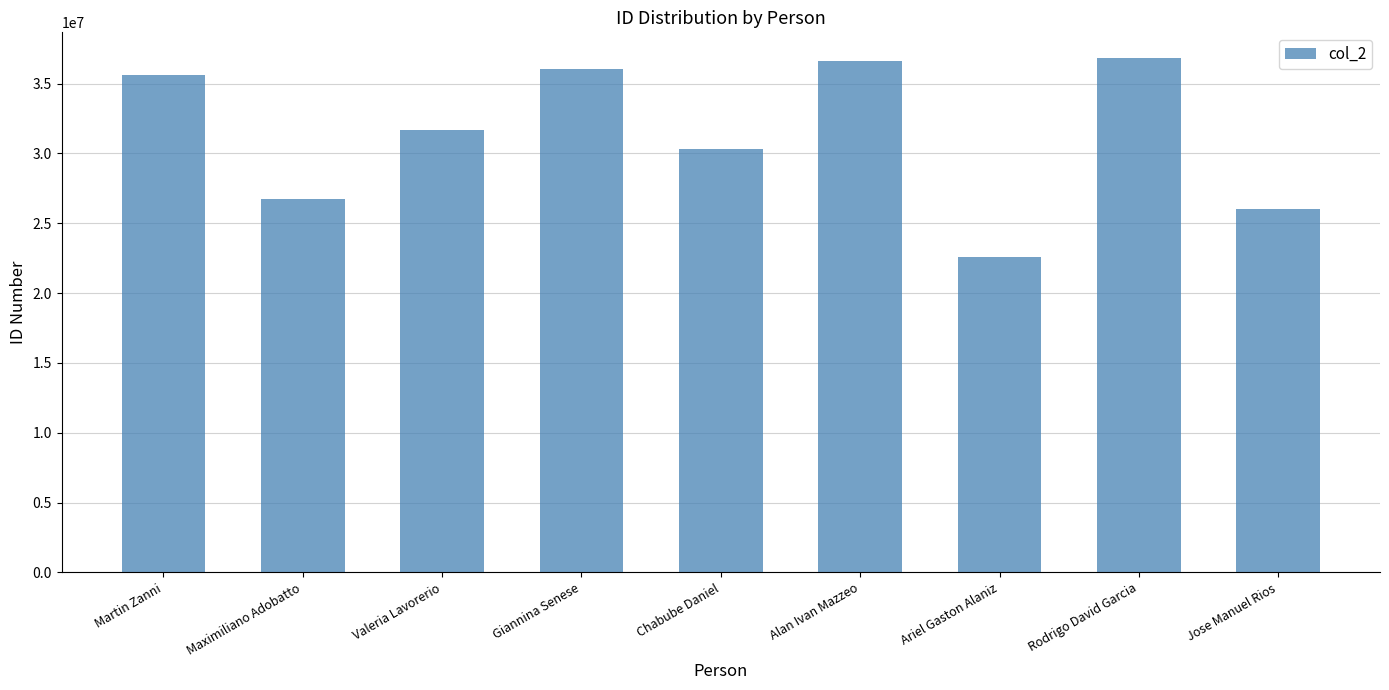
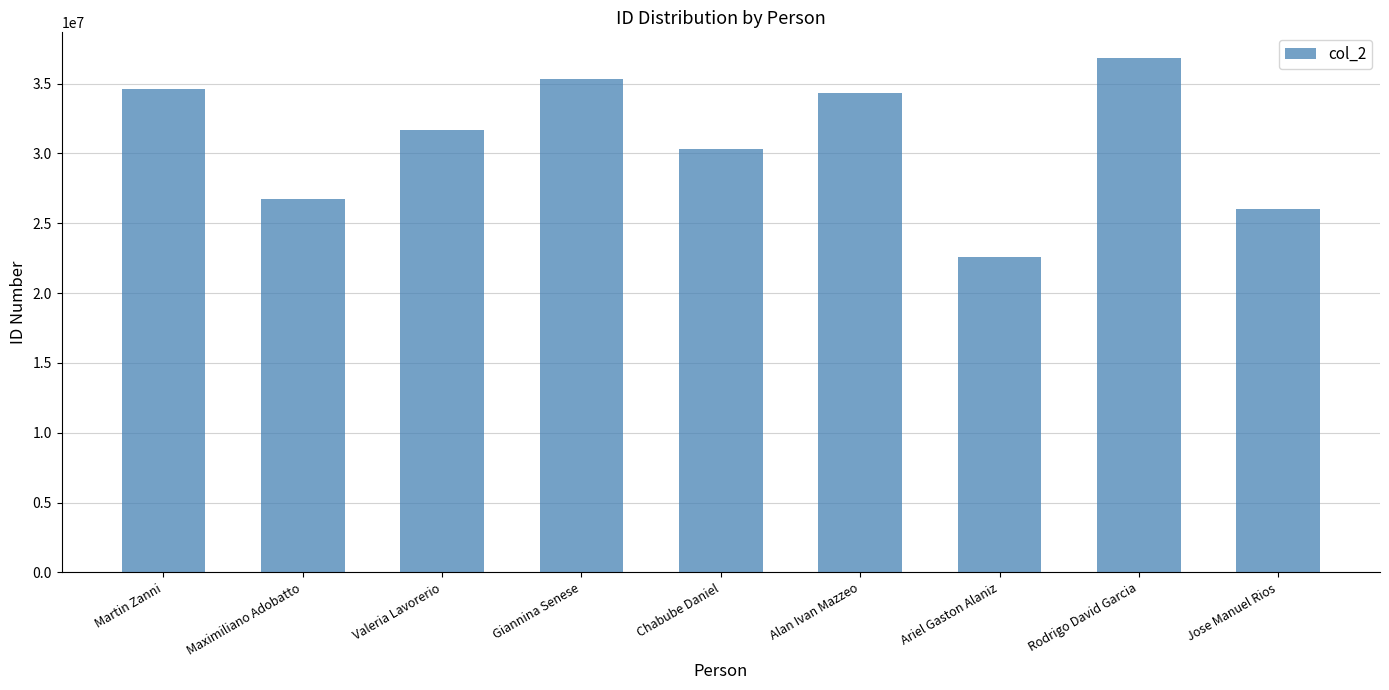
Martin Zanni: 35600000 -> 34600000
Giannina Senese: 36100000 -> 35400000
Alan Ivan Mazzeo: 36600000 -> 34400000
